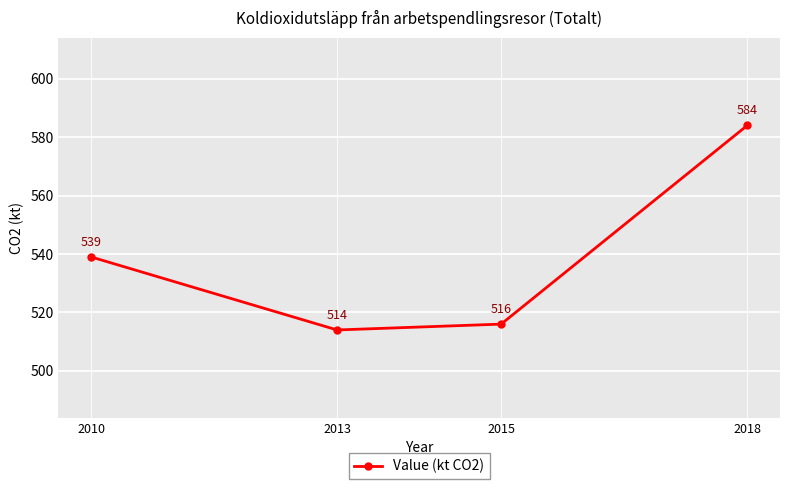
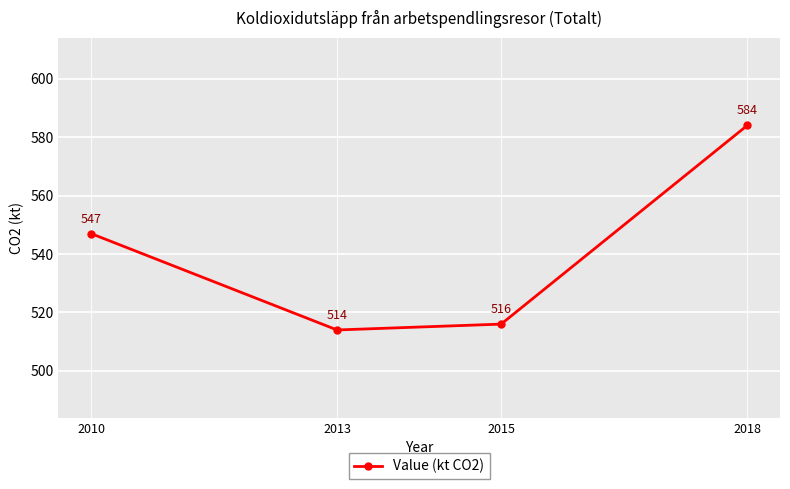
2010: 539 -> 547
